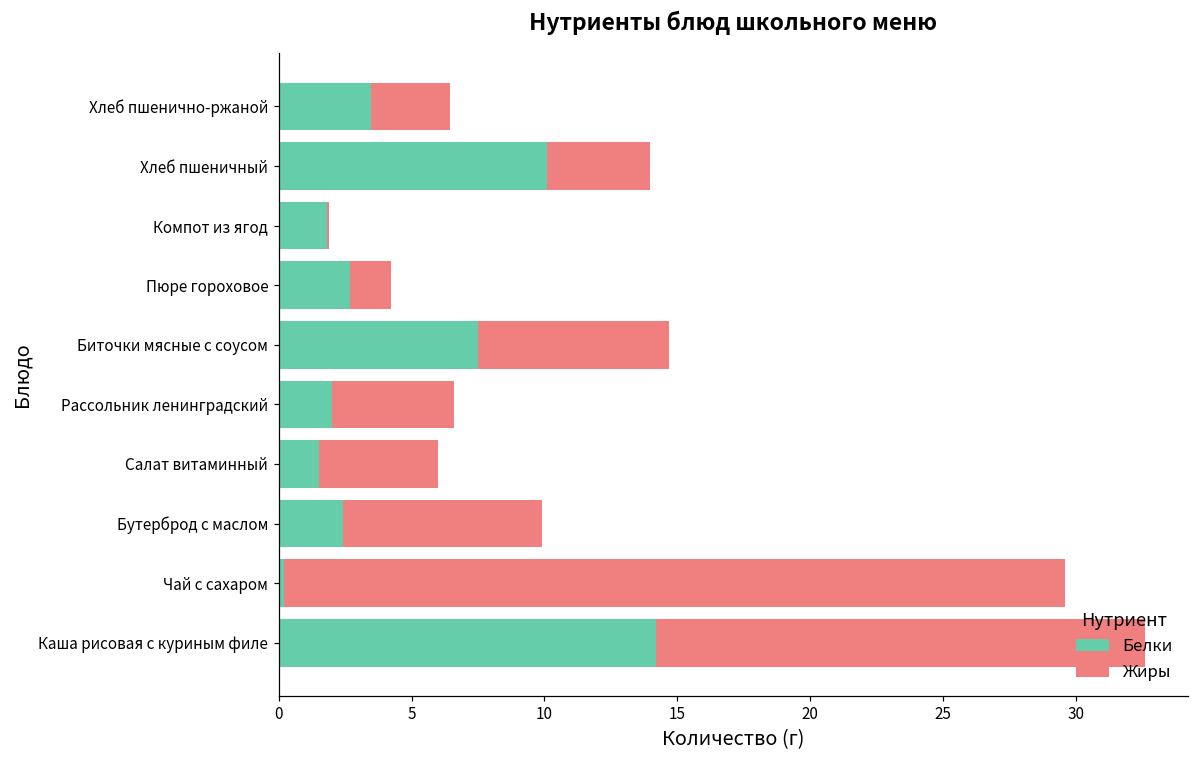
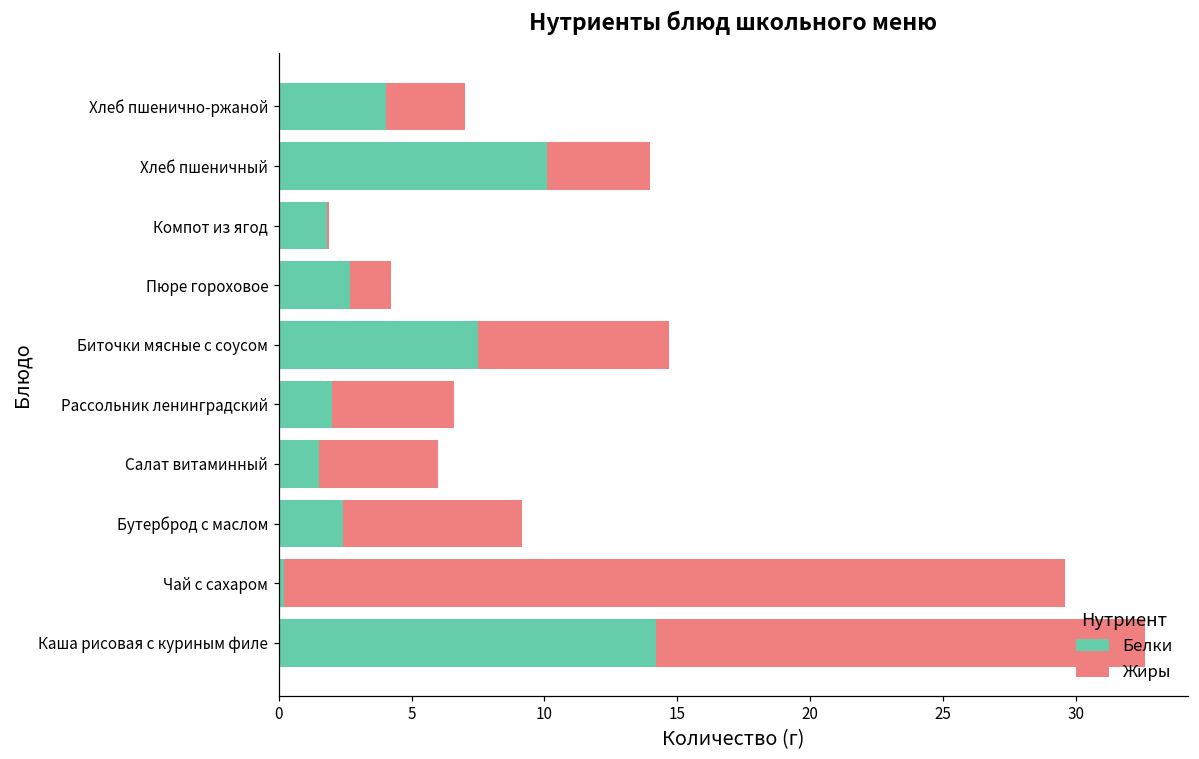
Белки, Хлеб пшенично-ржаной: 3.5 -> 4.0
Жиры, Бутерброд с маслом: 7.5 -> 6.8
